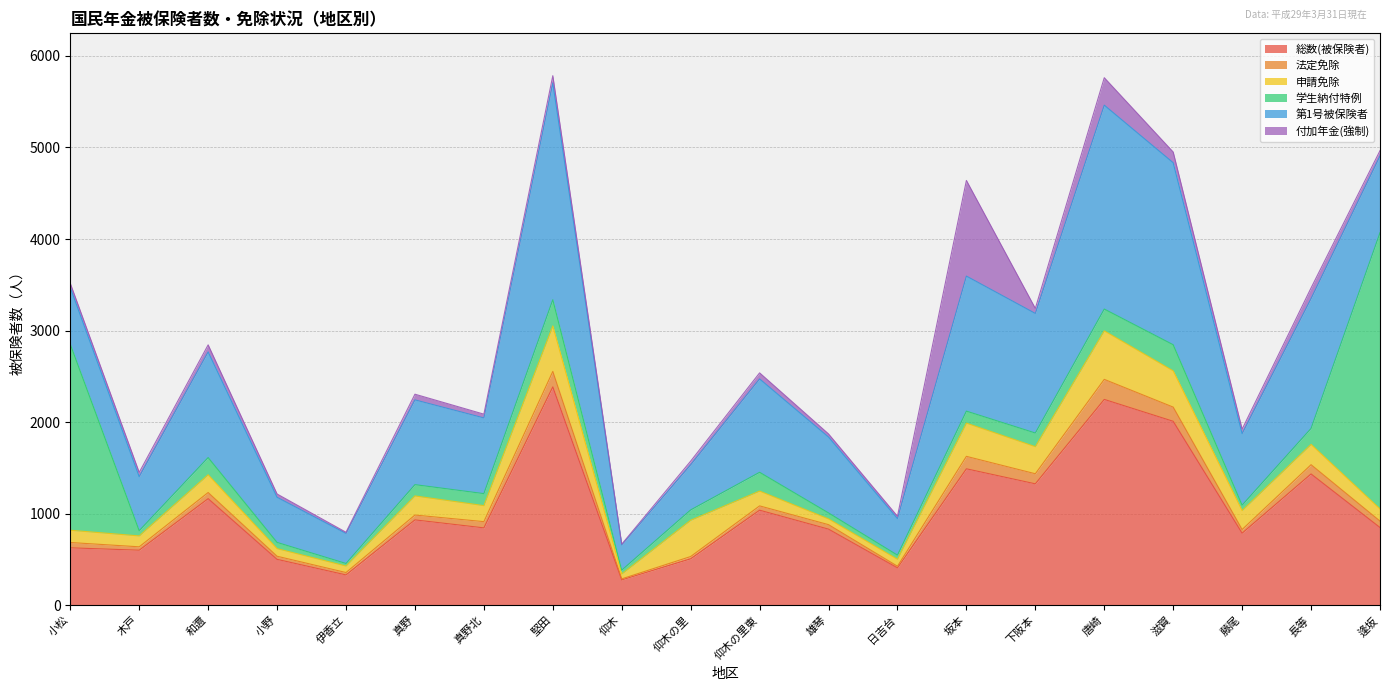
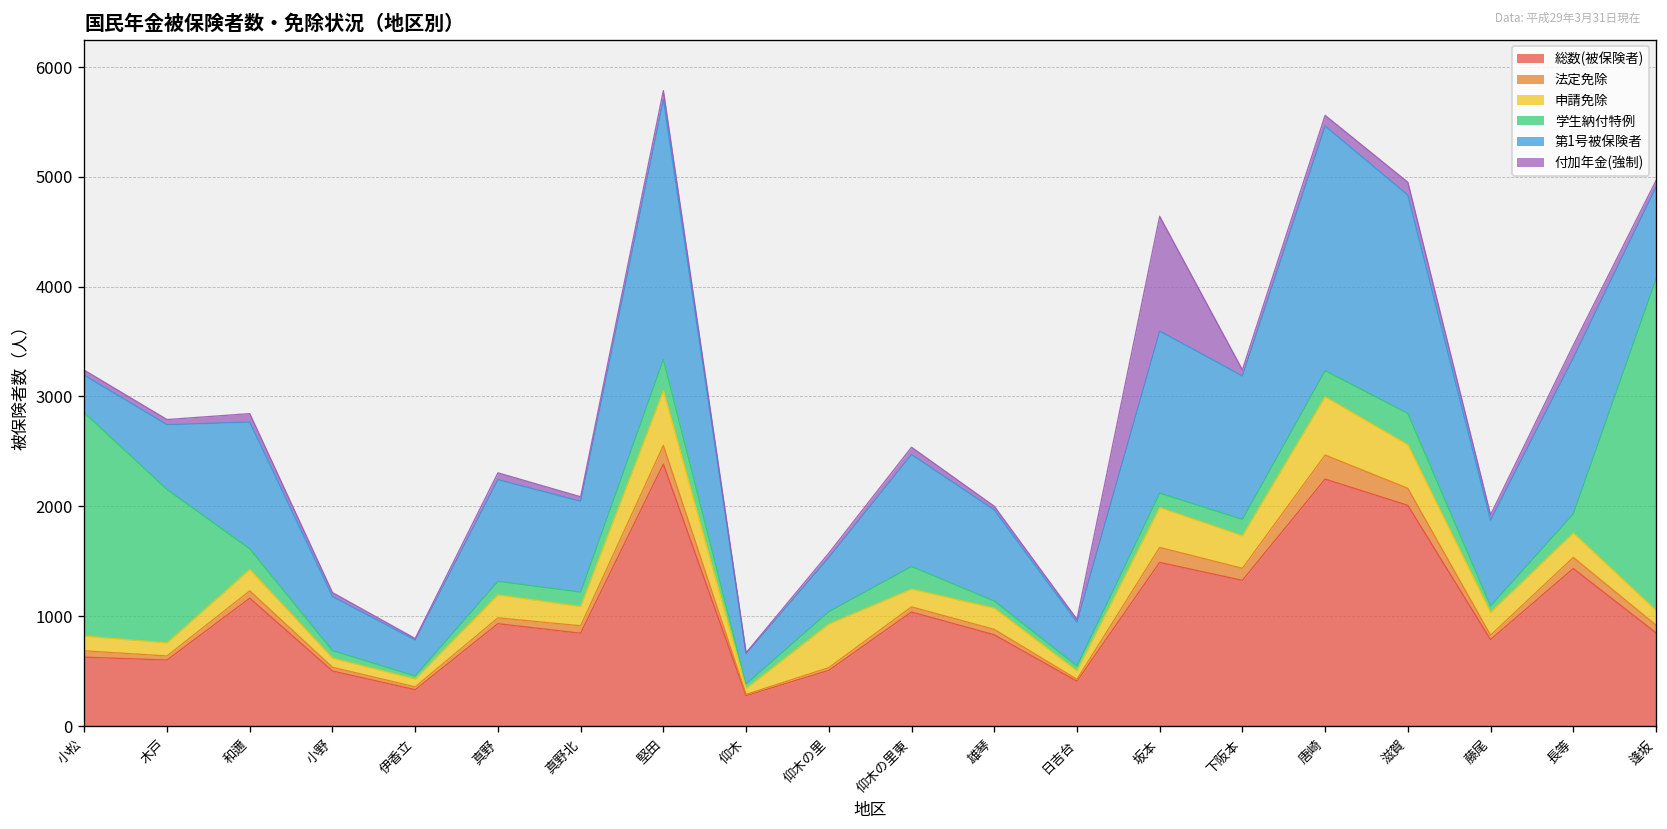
第1号被保険者, 小松: 600 -> 300
学生納付特例, 木戸: 100 -> 1400
申請免除, 雄琴: 100 -> 200
付加年金(強制), 唐崎: 300 -> 100
